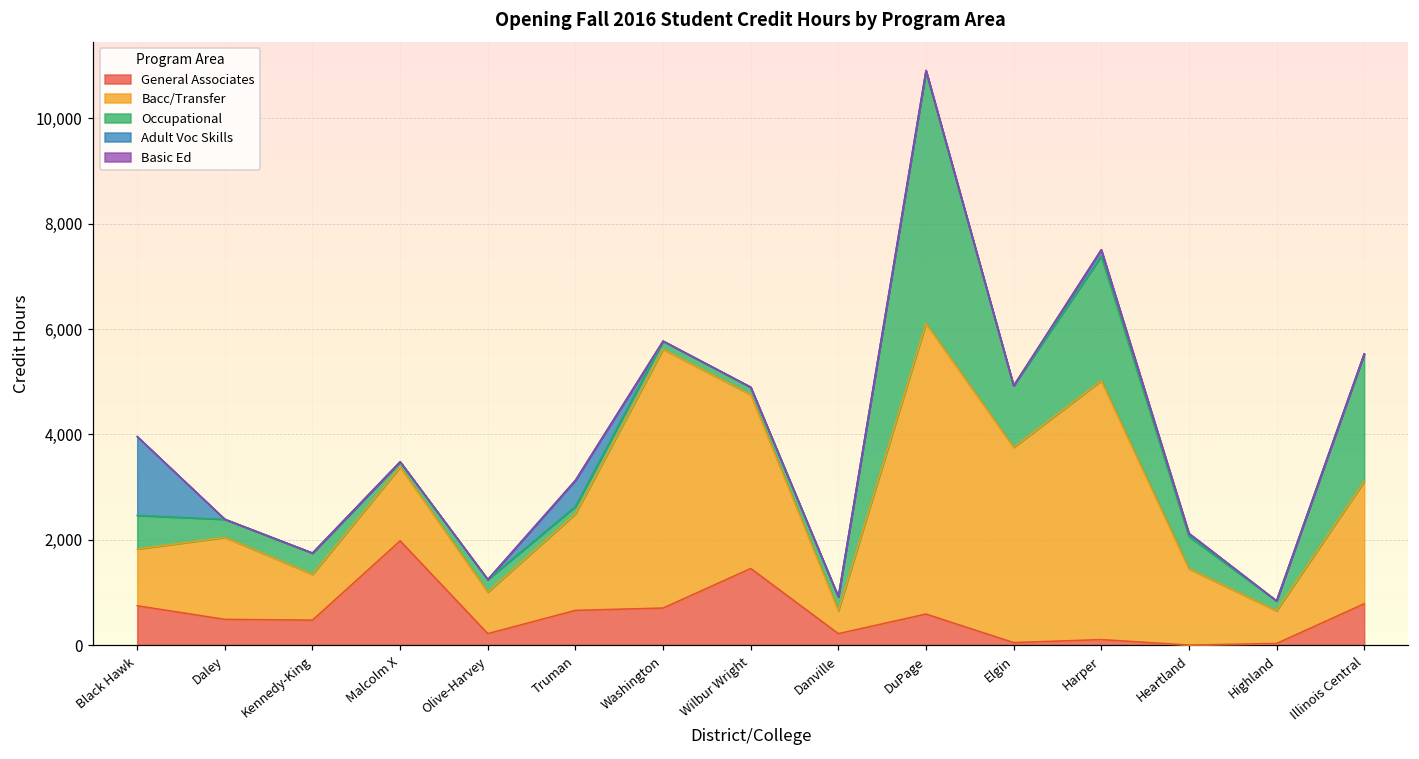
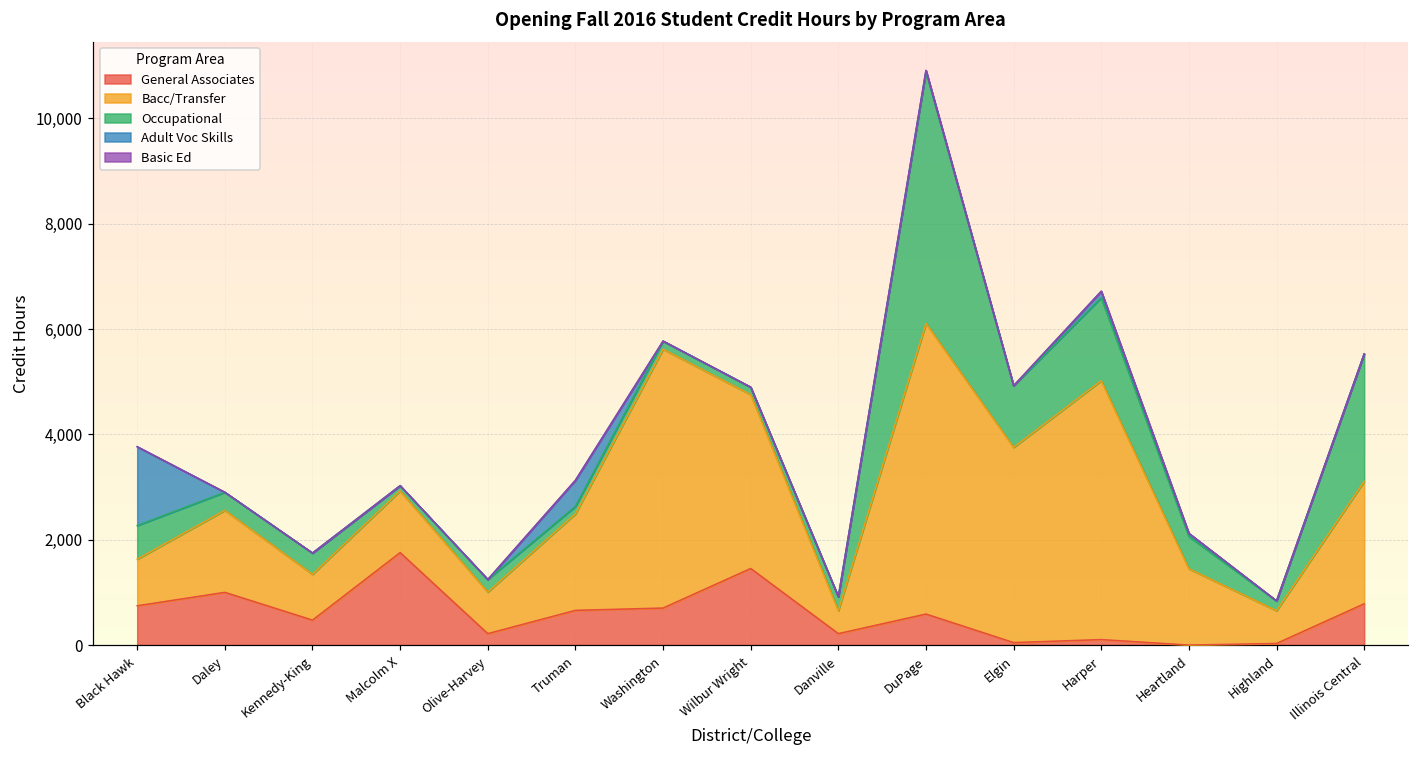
Bacc/Transfer, Black Hawk: 1,100 -> 900
General Associates, Daley: 500 -> 1,000
General Associates, Malcolm X: 2,000 -> 1,800
Bacc/Transfer, Malcolm X: 1,400 -> 1,200
Occupational, Harper: 2,400 -> 1,600
